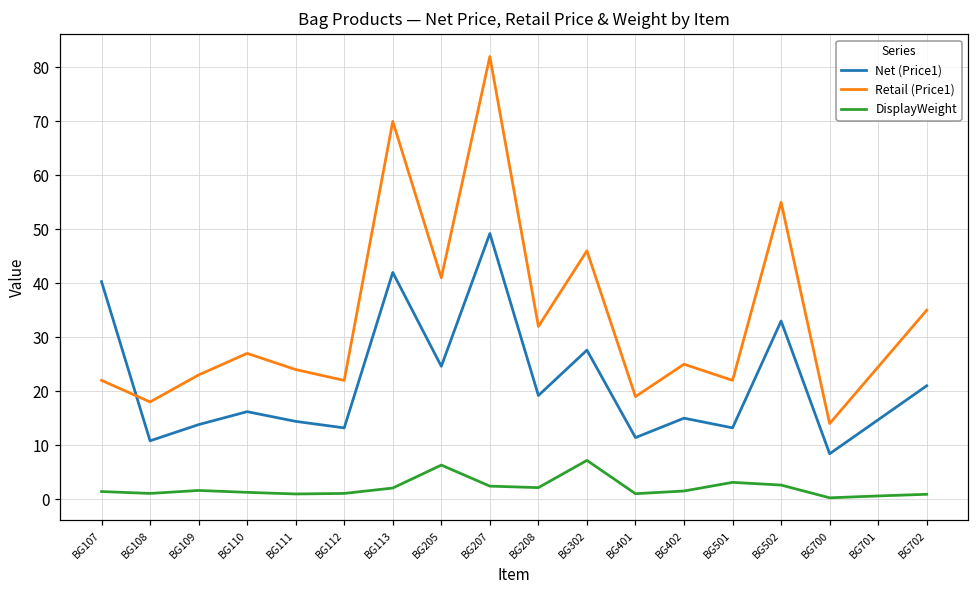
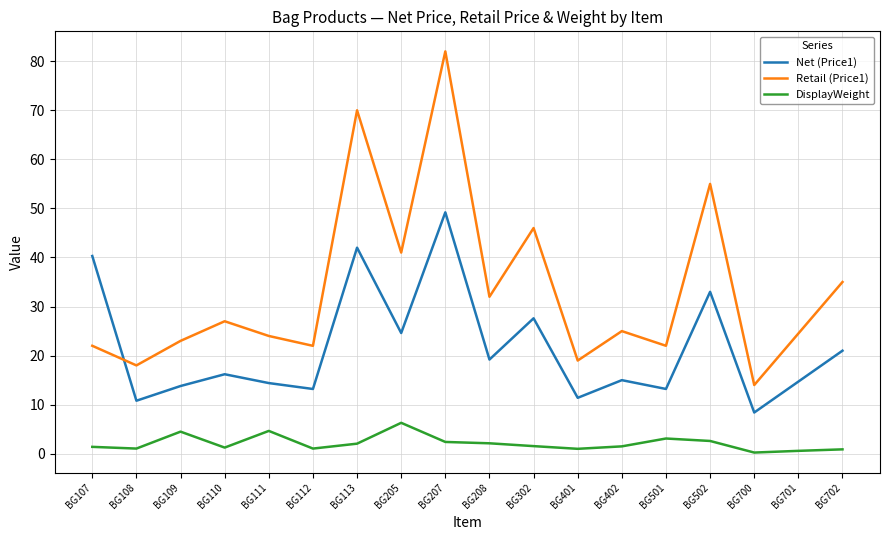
DisplayWeight, BG109: 2 -> 5
DisplayWeight, BG111: 1 -> 5
DisplayWeight, BG302: 7 -> 2
